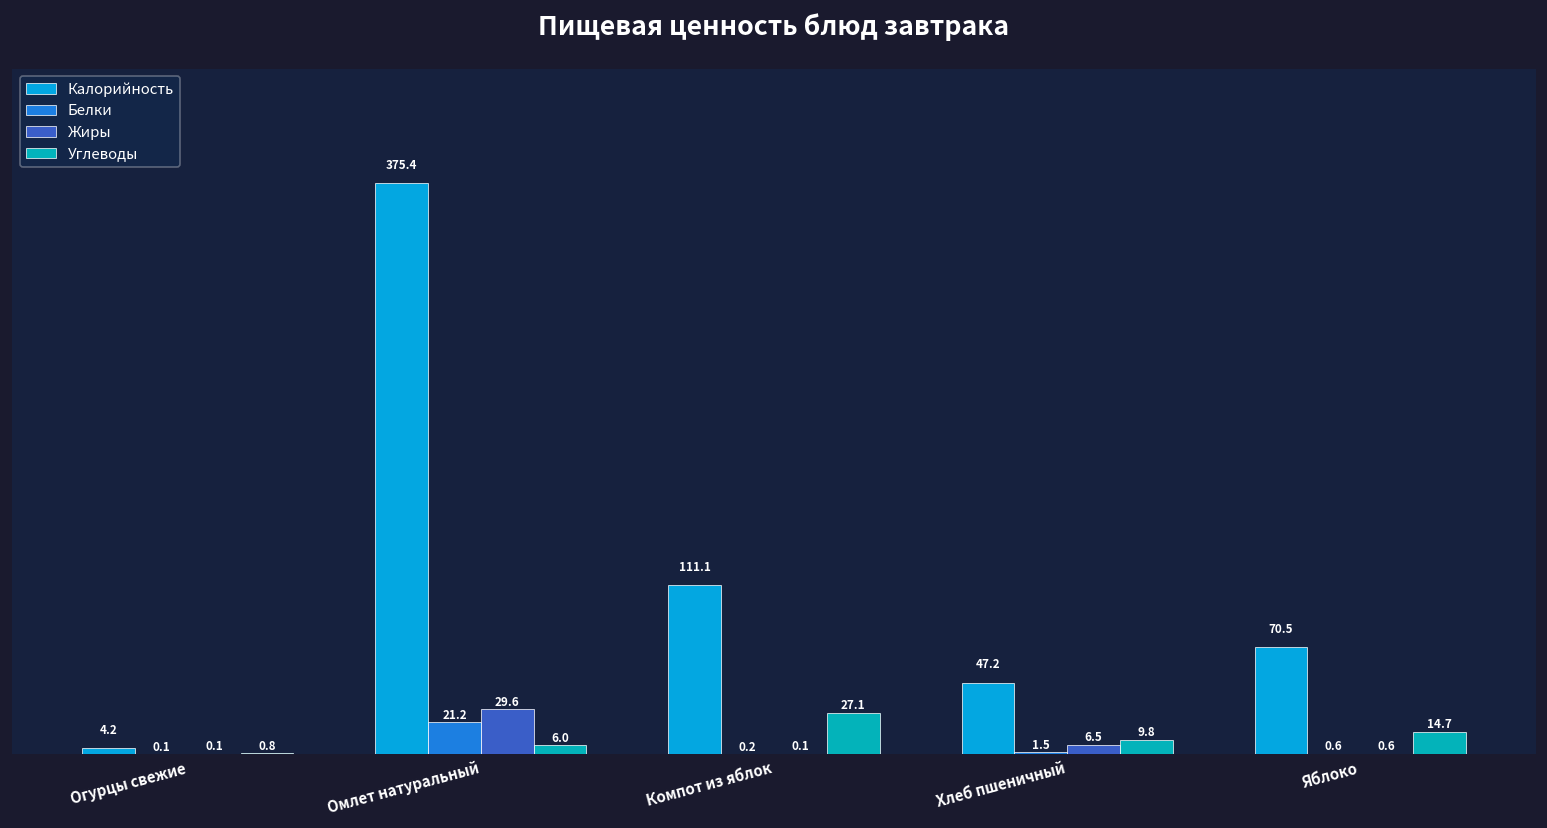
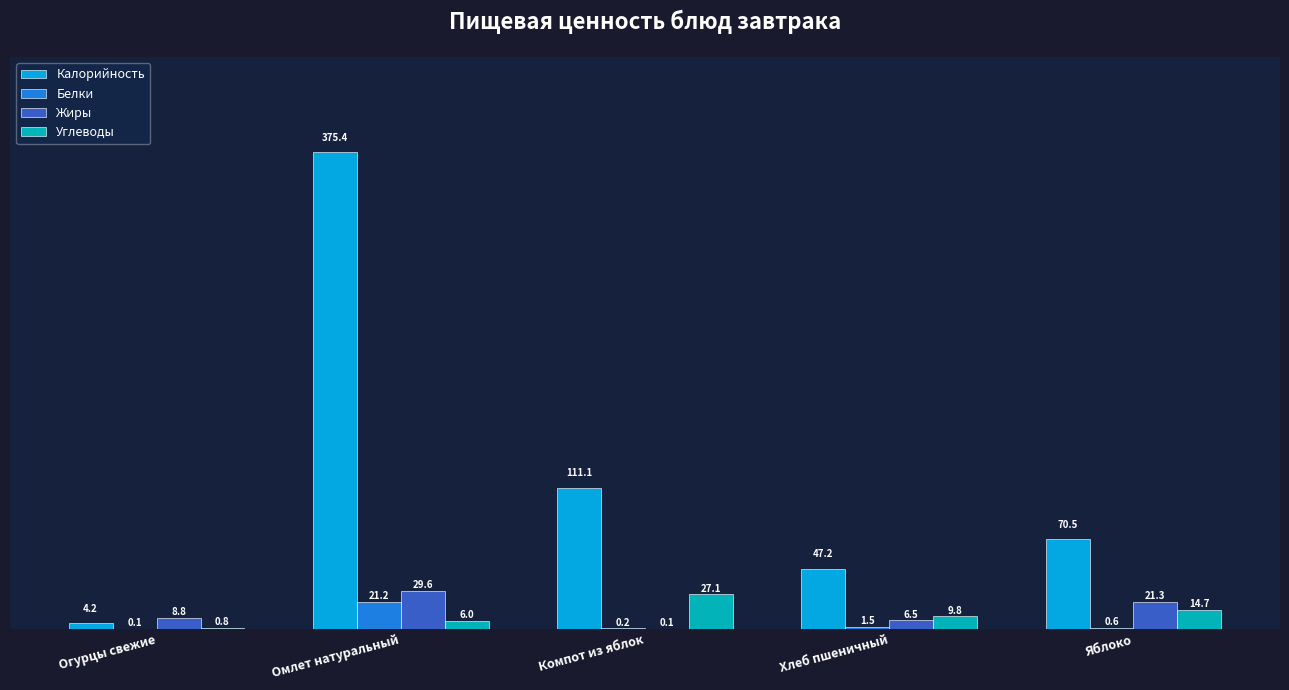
Жиры, Огурцы свежие: 0.1 -> 8.8
Жиры, Яблоко: 0.6 -> 21.3
